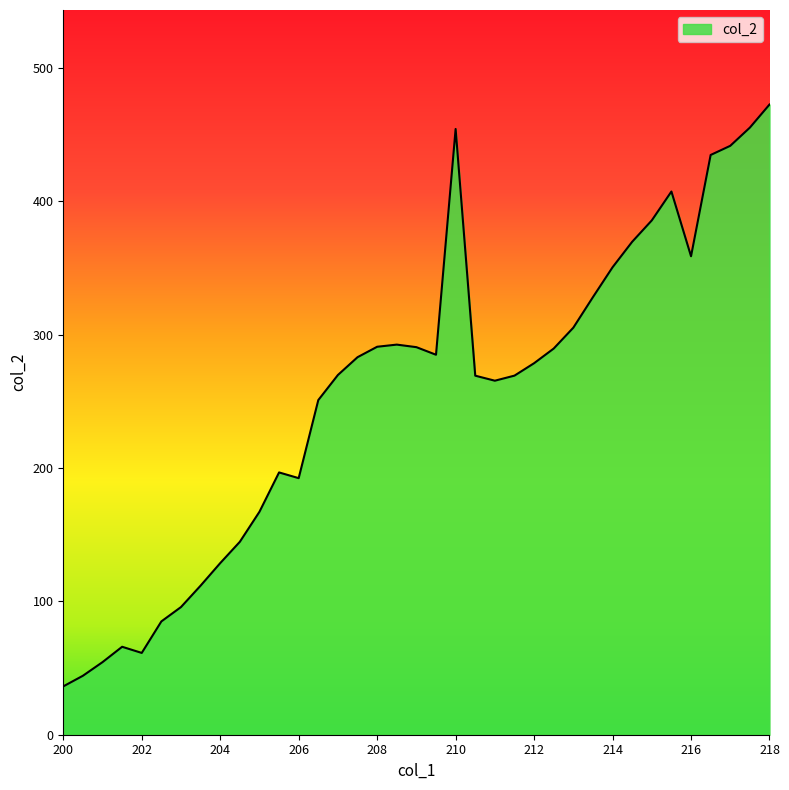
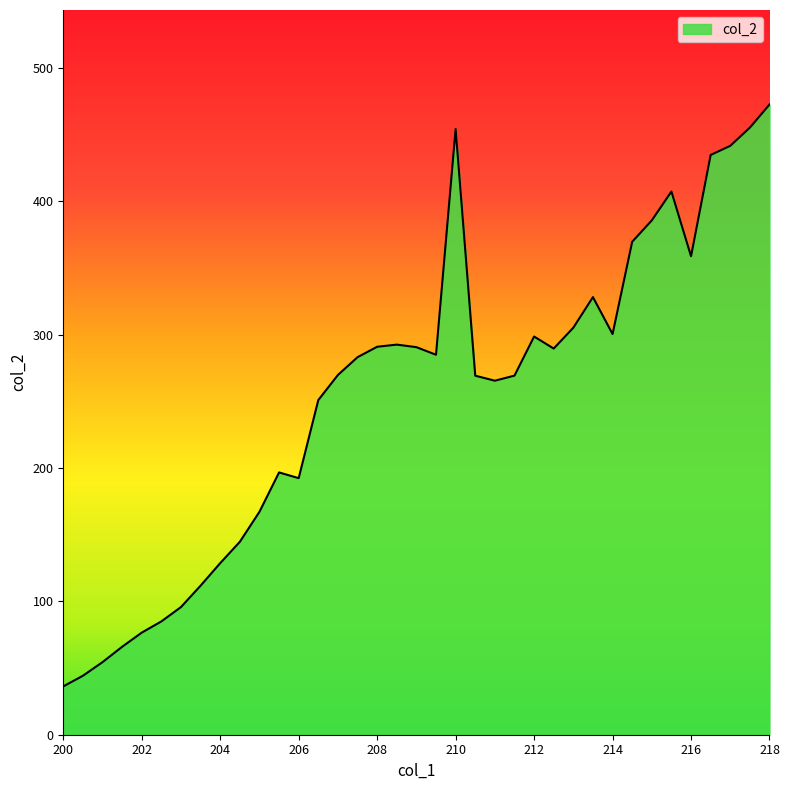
202: 61 -> 77
212: 279 -> 299
214: 351 -> 300
